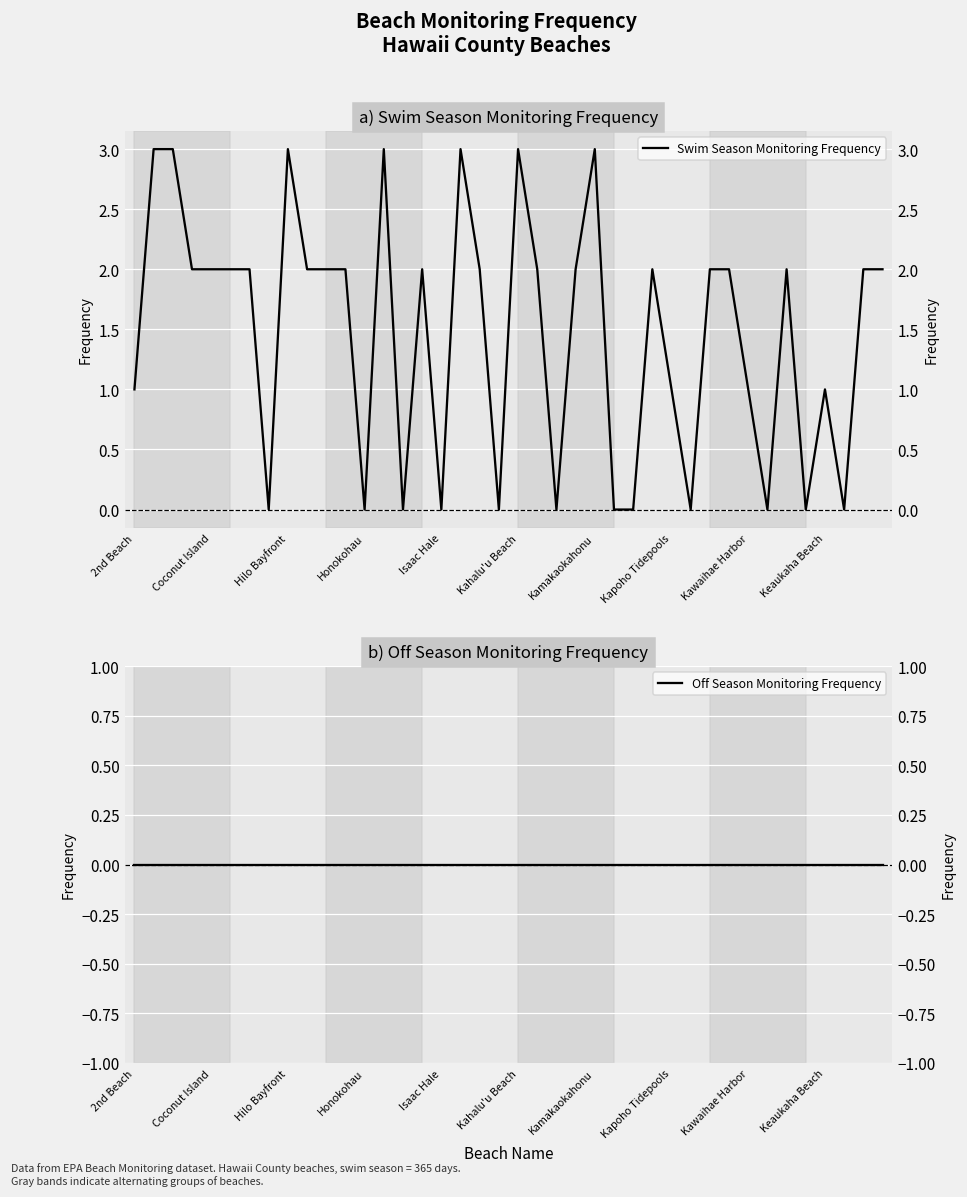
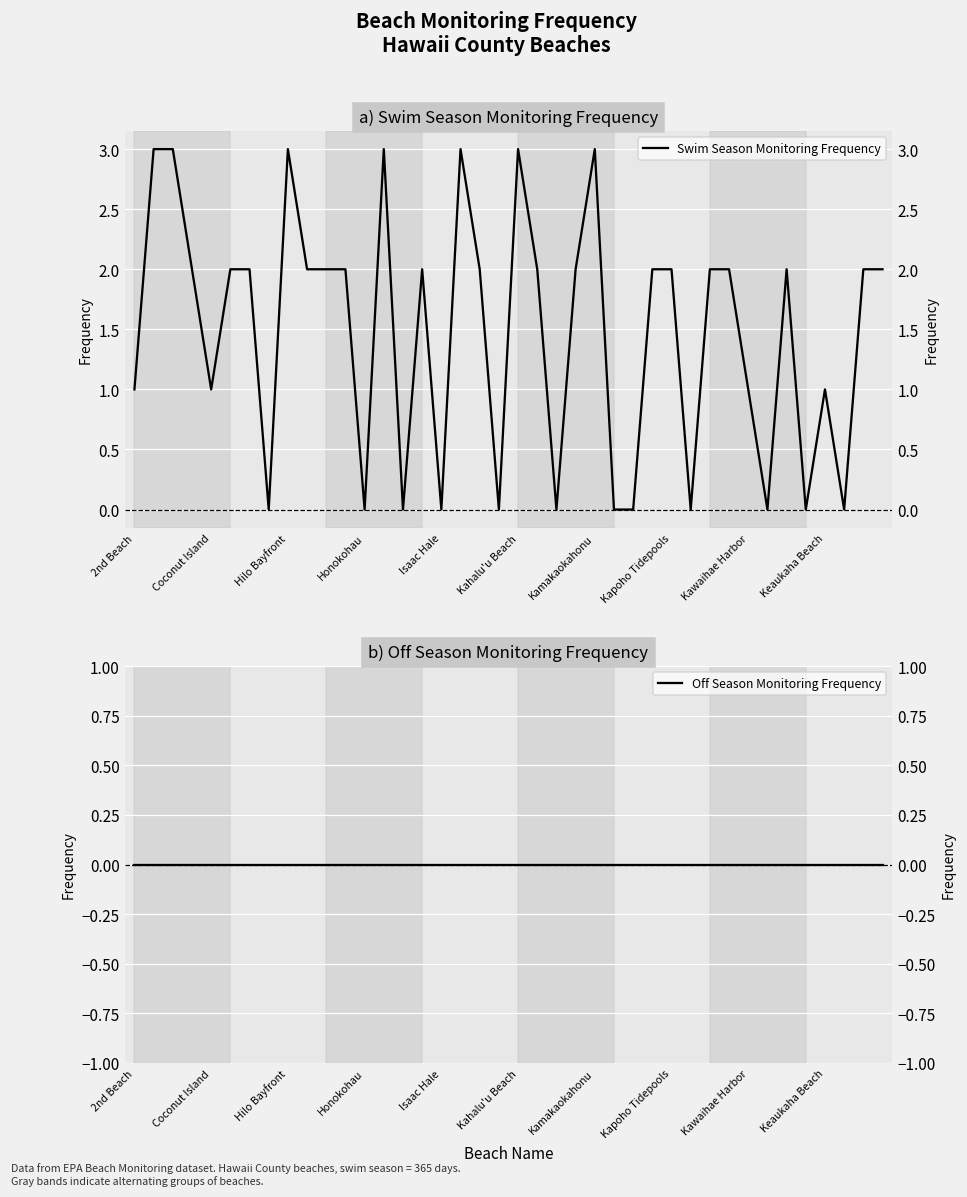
a) Swim Season Monitoring Frequency, Coconut Island: 2 -> 1
a) Swim Season Monitoring Frequency, Kapoho Tidepools: 1 -> 2
